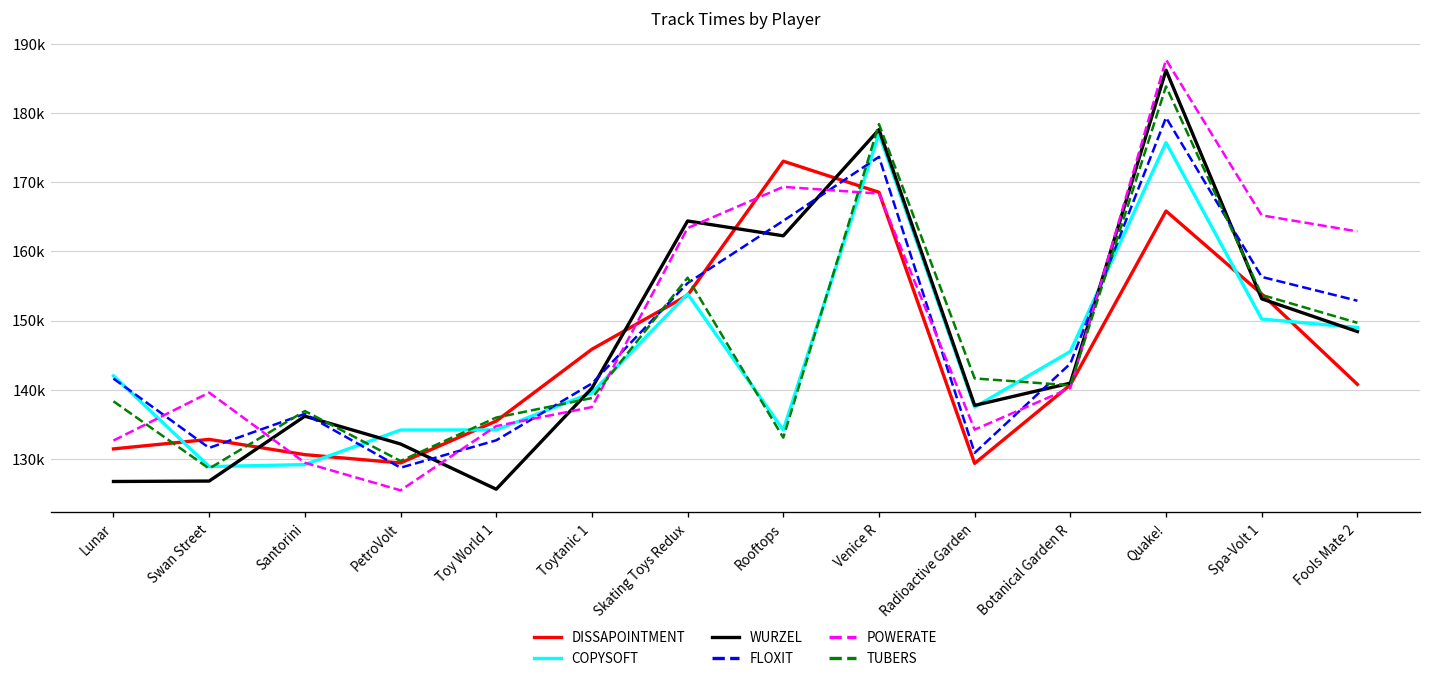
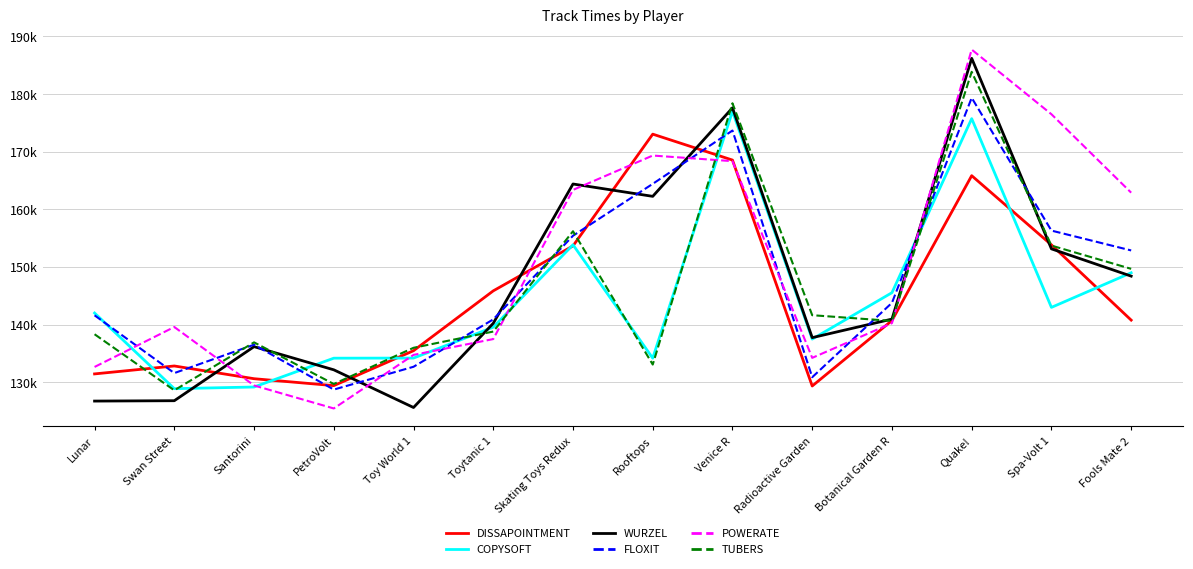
COPYSOFT, Spa-Volt 1: 150000 -> 143000
POWERATE, Spa-Volt 1: 165000 -> 177000
